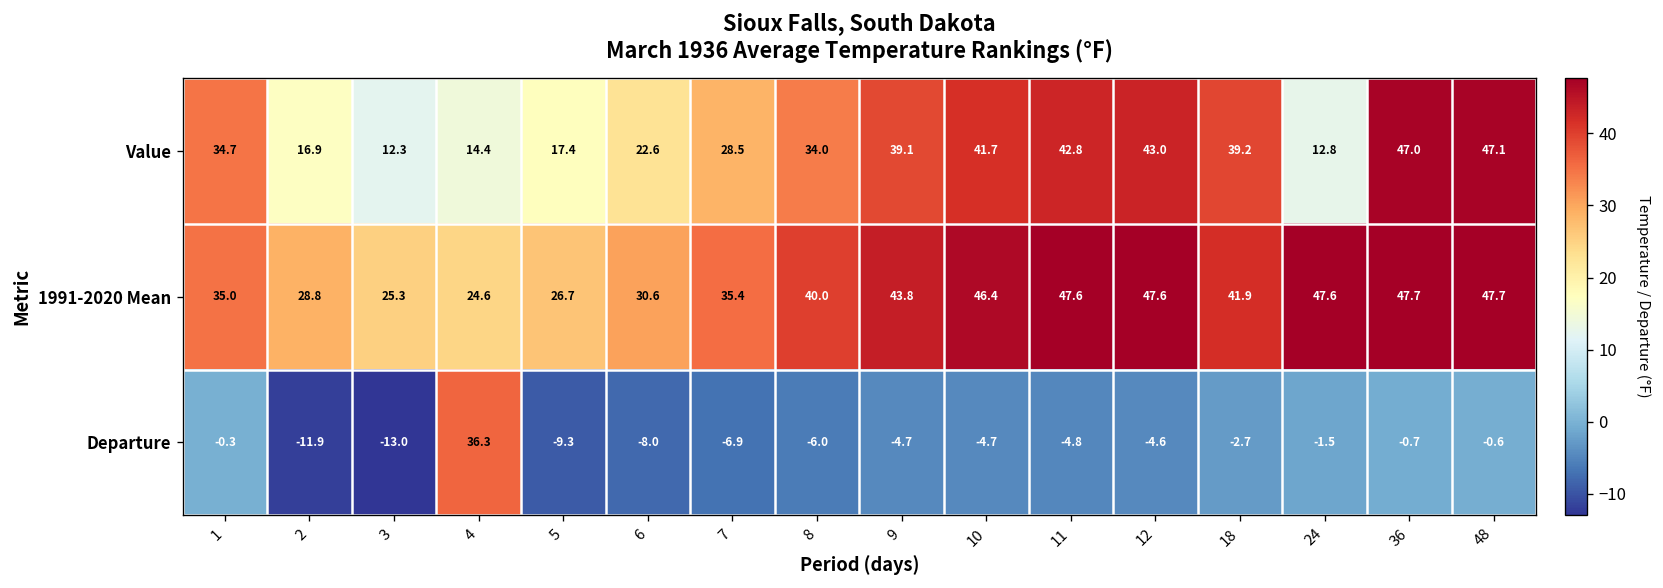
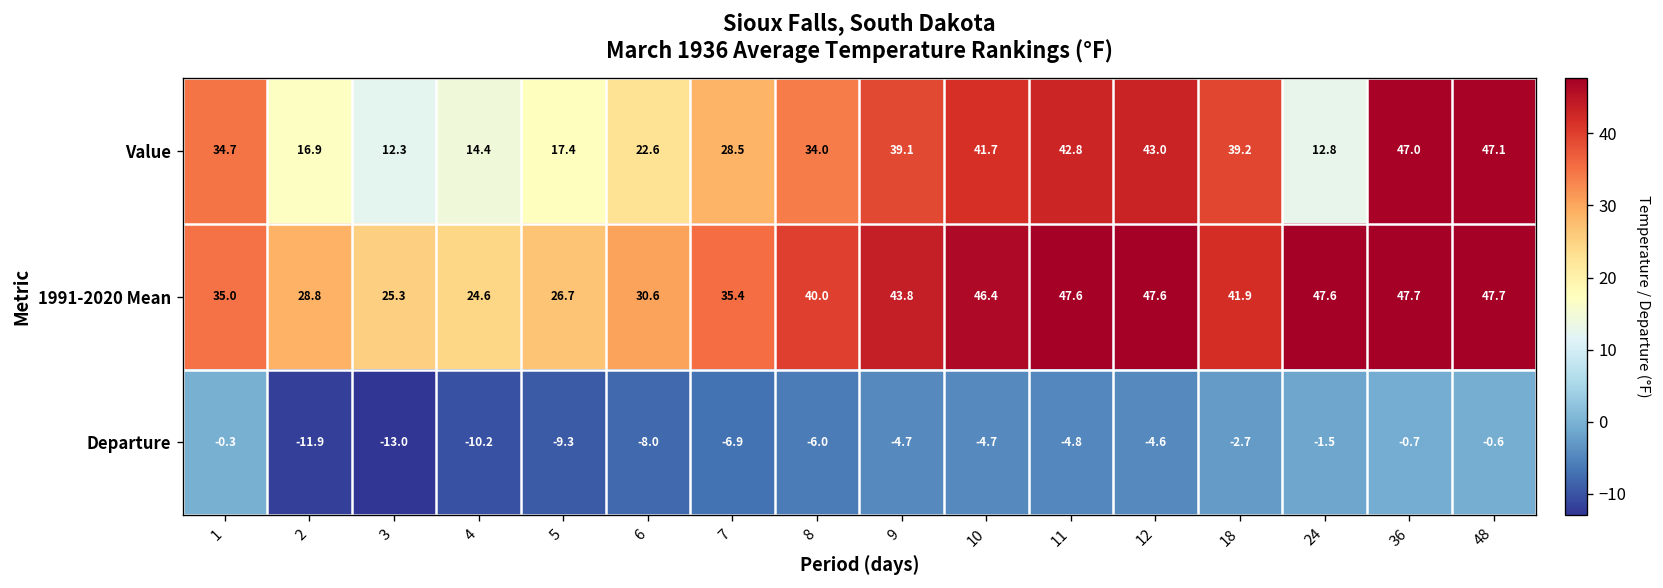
Departure, 4: 36.3 -> -10.2
